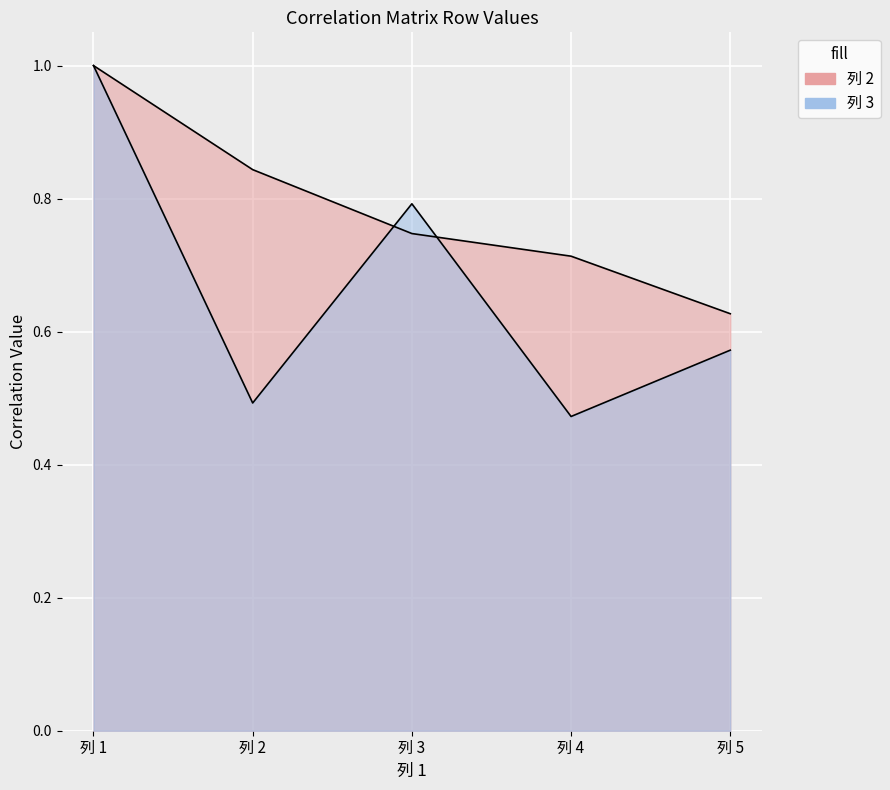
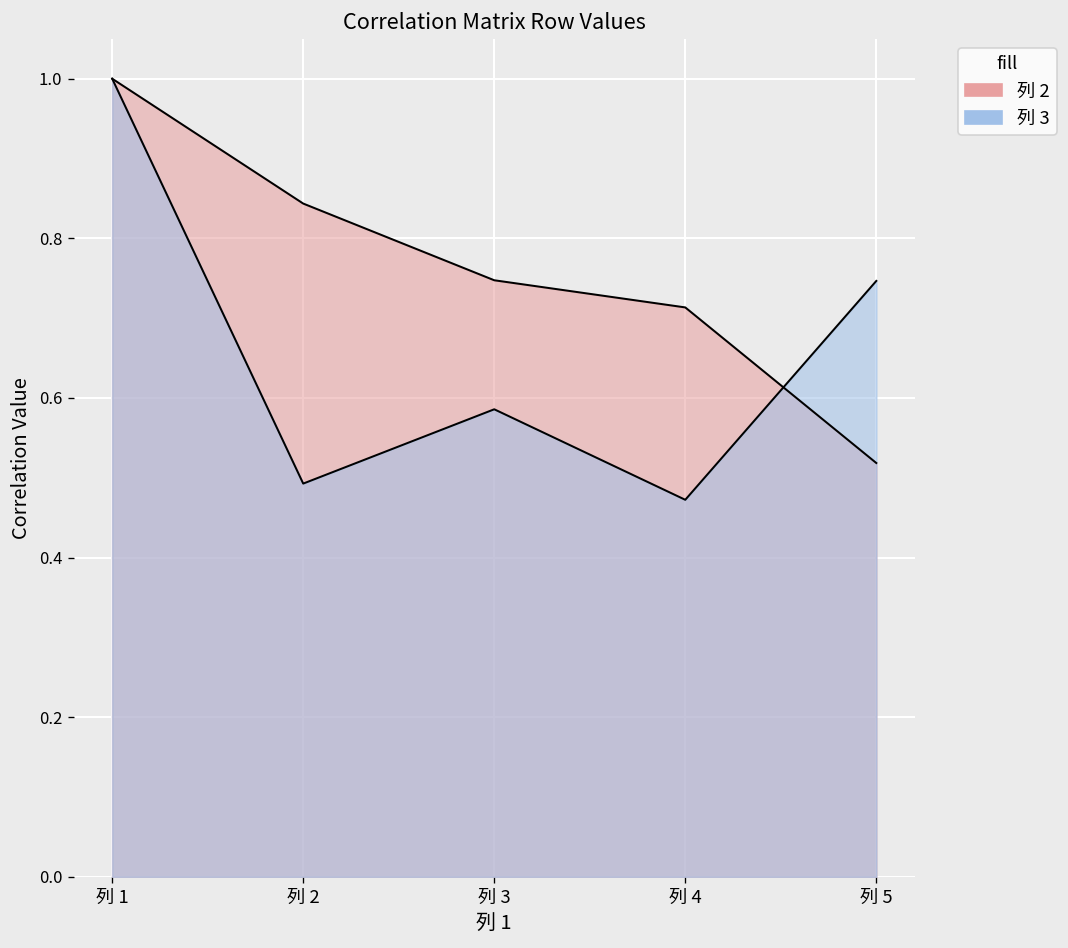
列 3, 列 3: 0.79 -> 0.59
列 2, 列 5: 0.63 -> 0.52
列 3, 列 5: 0.57 -> 0.75
